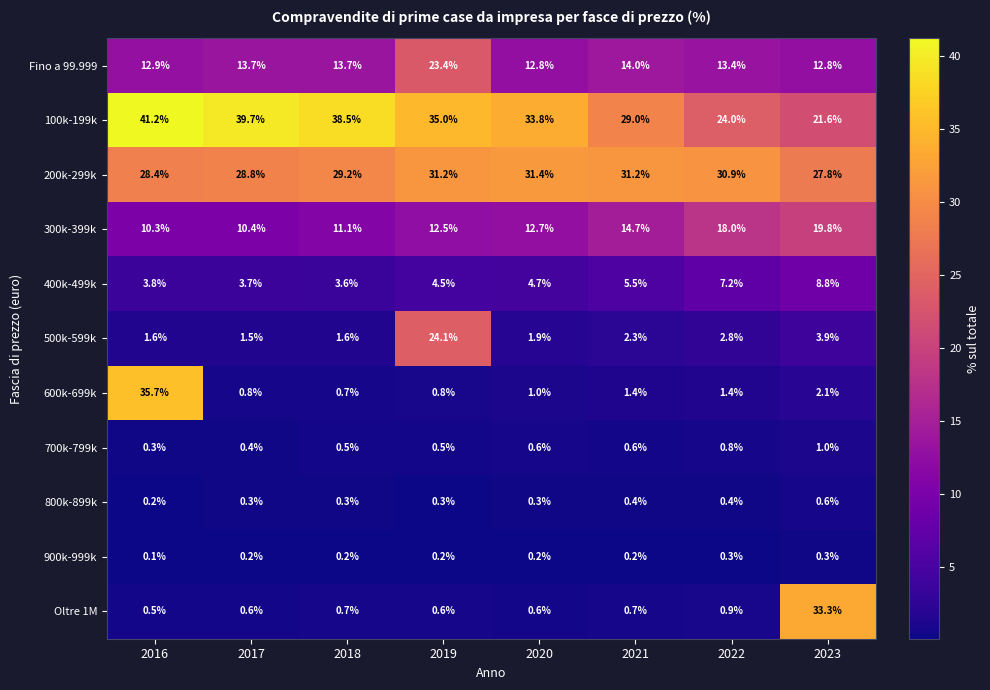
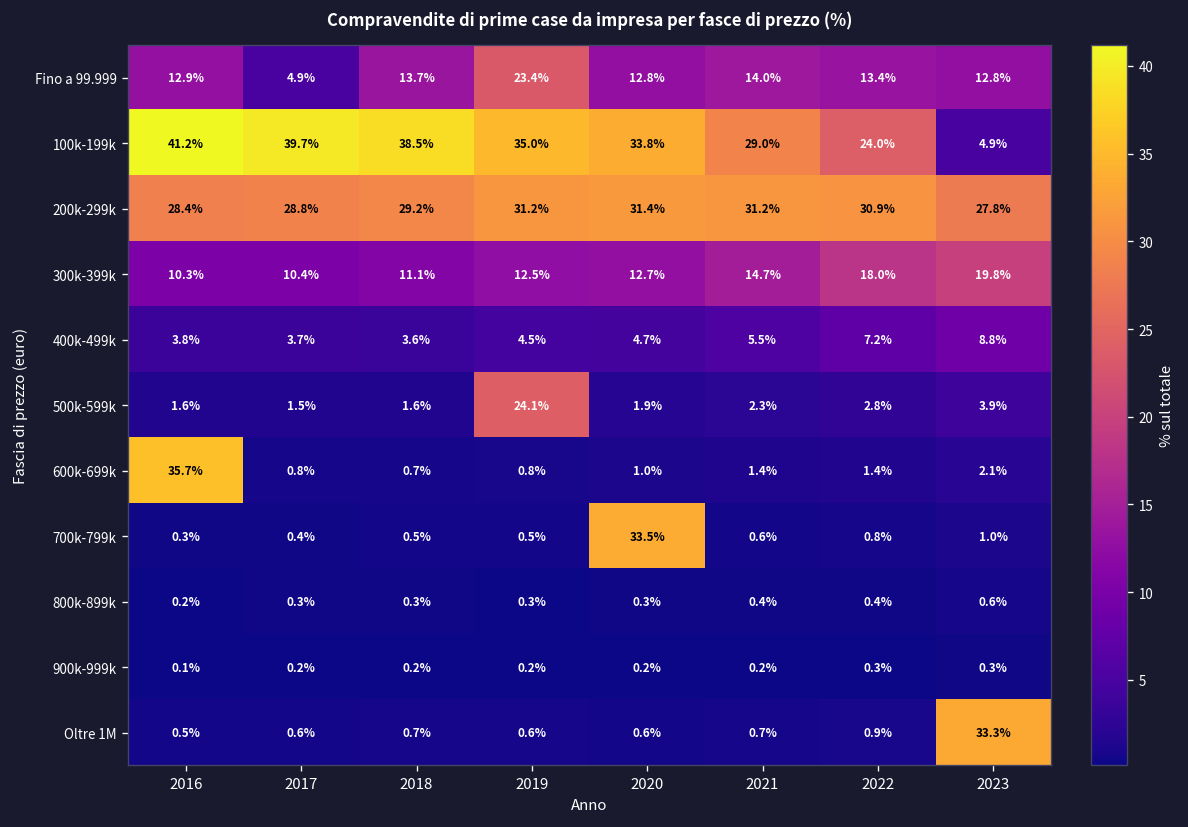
Fino a 99.999, 2017: 13.7% -> 4.9%
100k-199k, 2023: 21.6% -> 4.9%
700k-799k, 2020: 0.6% -> 33.5%
